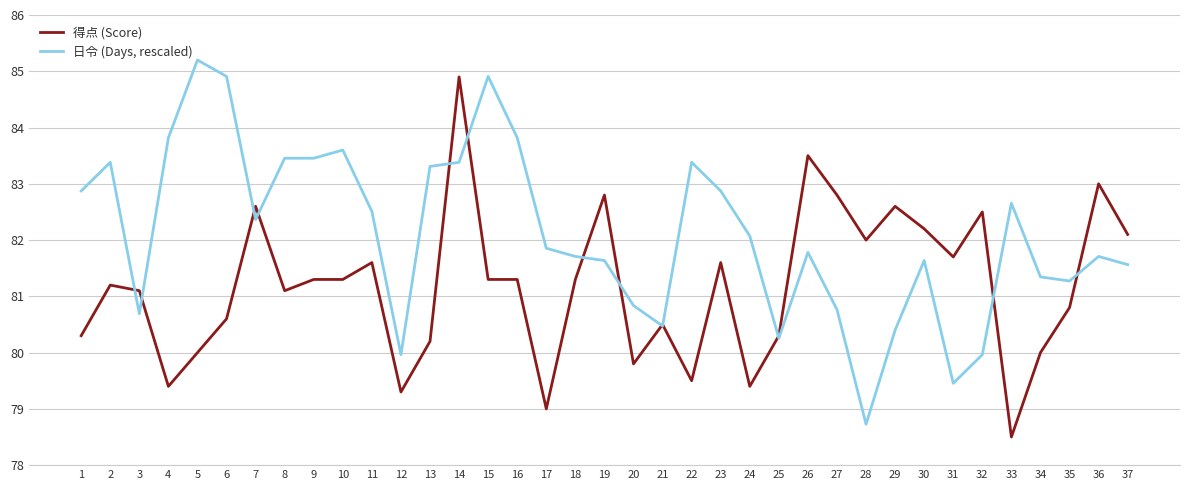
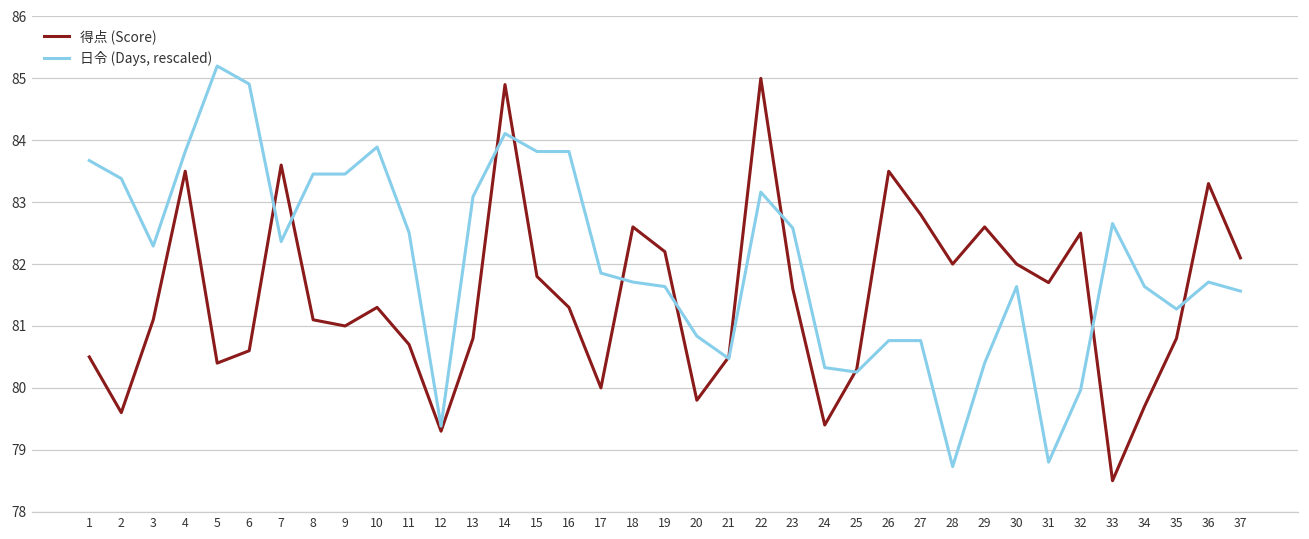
得点 (Score), 1: 80.3 -> 80.5
日令 (Days, rescaled), 1: 82.9 -> 83.7
得点 (Score), 2: 81.2 -> 79.6
日令 (Days, rescaled), 3: 80.7 -> 82.3
得点 (Score), 4: 79.4 -> 83.5
得点 (Score), 5: 80.0 -> 80.4
得点 (Score), 7: 82.6 -> 83.6
得点 (Score), 9: 81.3 -> 81.0
日令 (Days, rescaled), 10: 83.6 -> 83.9
得点 (Score), 11: 81.6 -> 80.7
日令 (Days, rescaled), 12: 80.0 -> 79.4
得点 (Score), 13: 80.2 -> 80.8
日令 (Days, rescaled), 13: 83.3 -> 83.1
日令 (Days, rescaled), 14: 83.4 -> 84.1
得点 (Score), 15: 81.3 -> 81.8
日令 (Days, rescaled), 15: 84.9 -> 83.8
得点 (Score), 17: 79 -> 80
得点 (Score), 18: 81.3 -> 82.6
得点 (Score), 19: 82.8 -> 82.2
得点 (Score), 22: 79.5 -> 85.0
日令 (Days, rescaled), 22: 83.4 -> 83.2
日令 (Days, rescaled), 23: 82.9 -> 82.6
日令 (Days, rescaled), 24: 82.1 -> 80.3
日令 (Days, rescaled), 26: 81.8 -> 80.8
得点 (Score), 30: 82.2 -> 82.0
日令 (Days, rescaled), 31: 79.5 -> 78.8
得点 (Score), 34: 80.0 -> 79.7
日令 (Days, rescaled), 34: 81.3 -> 81.6
得点 (Score), 36: 83.0 -> 83.3
